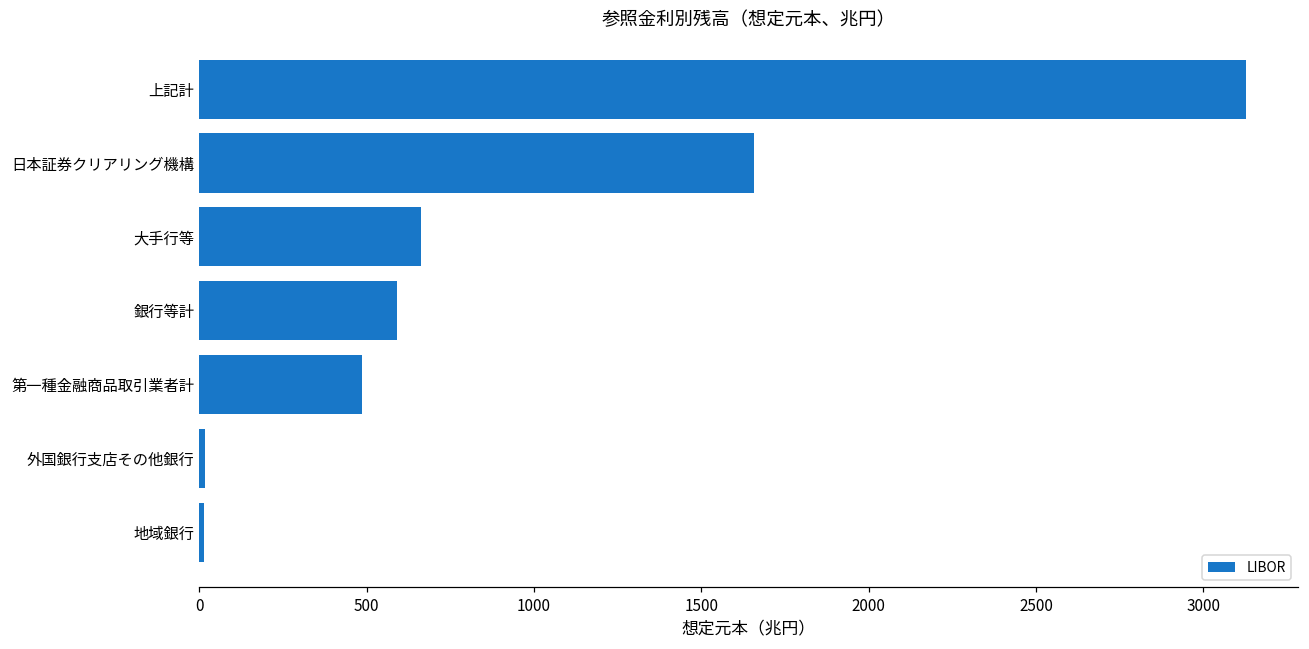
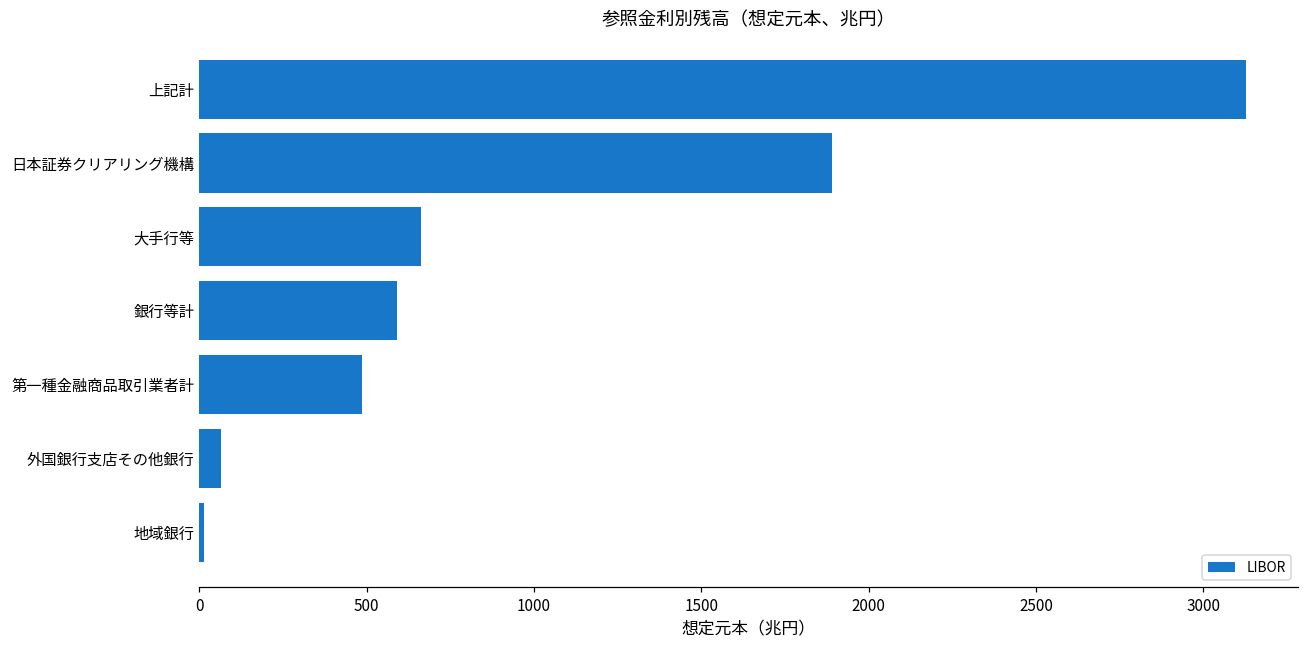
日本証券クリアリング機構: 1660 -> 1890
外国銀行支店その他銀行: 20 -> 60
